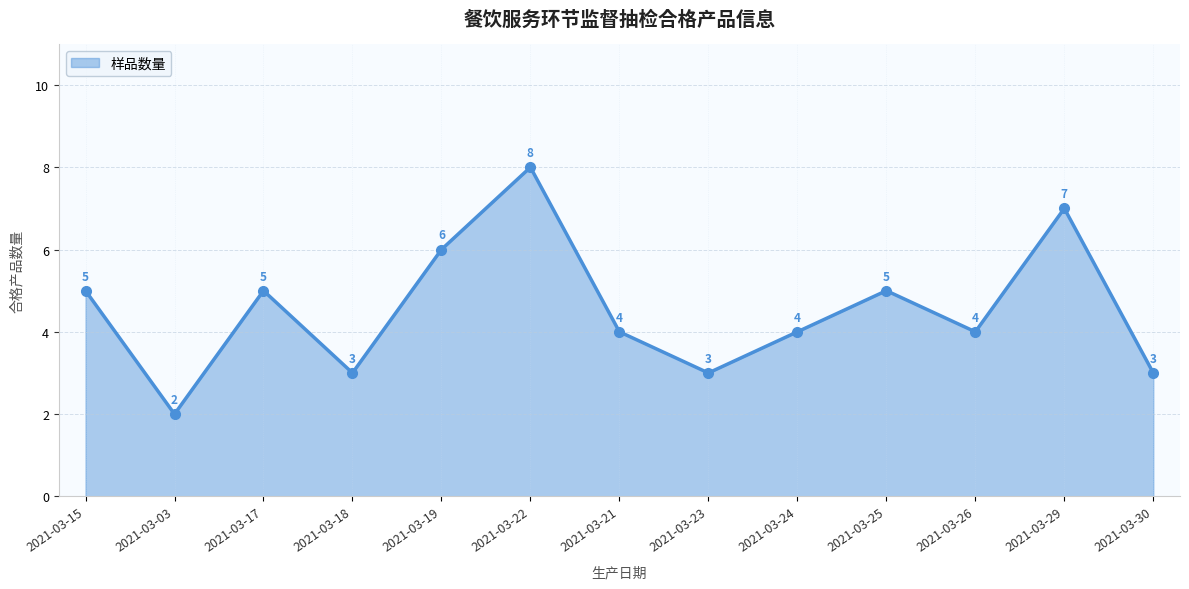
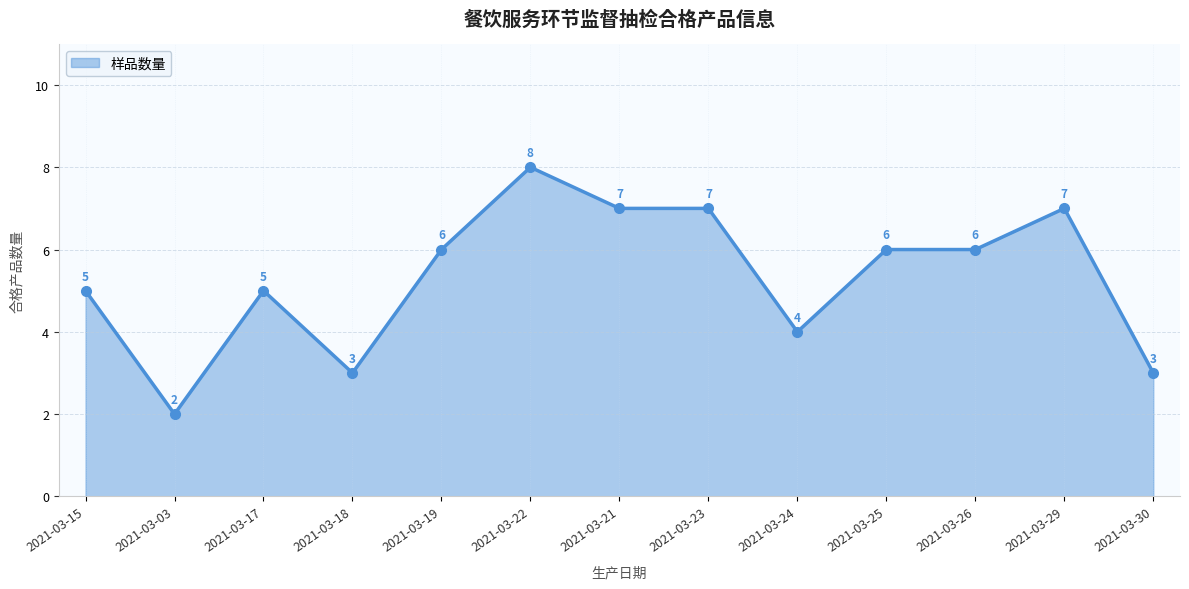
2021-03-21: 4 -> 7
2021-03-23: 3 -> 7
2021-03-25: 5 -> 6
2021-03-26: 4 -> 6
